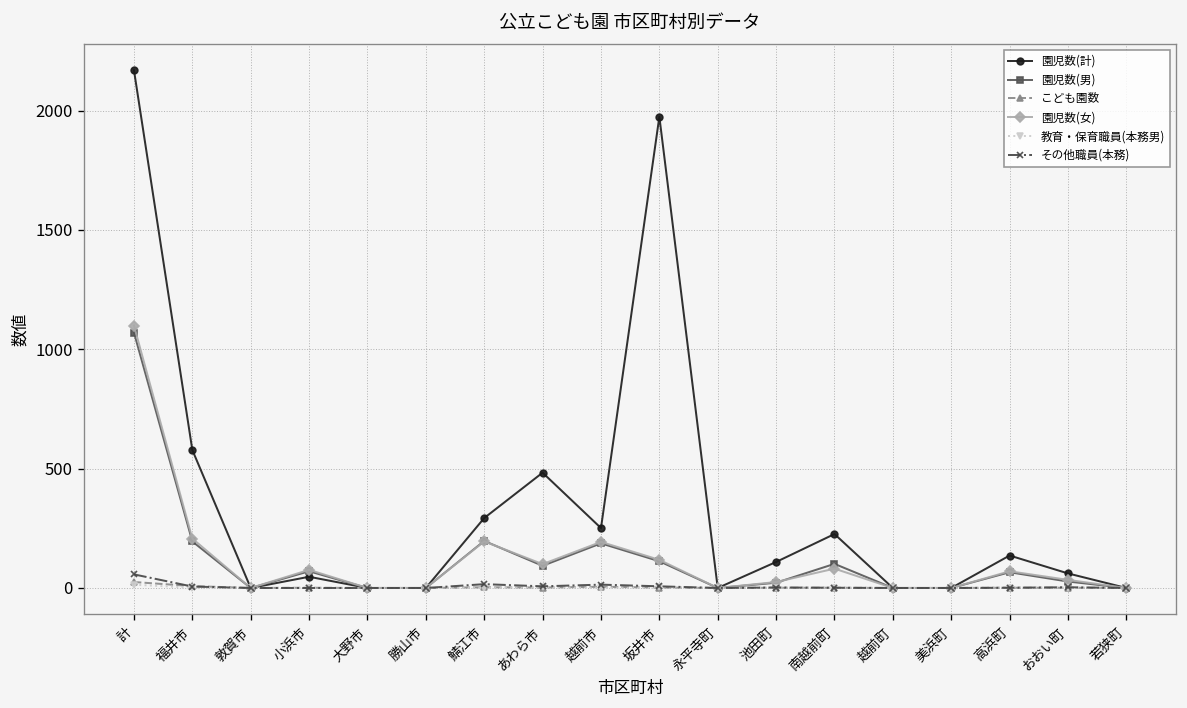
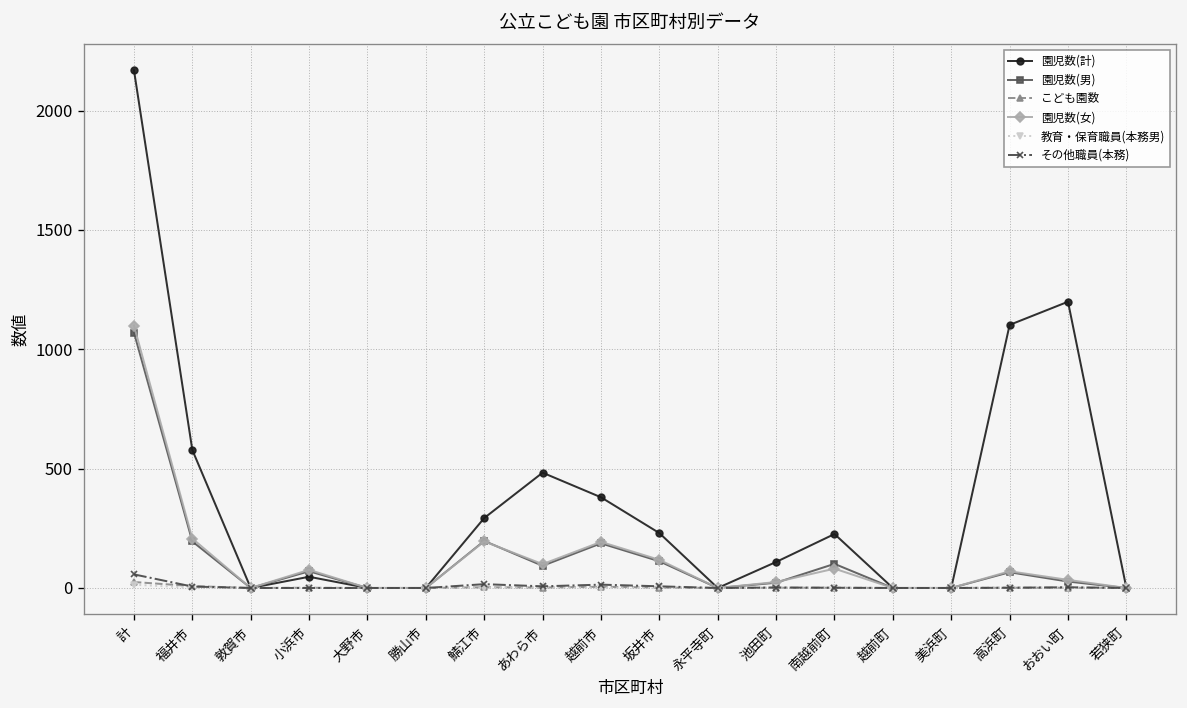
園児数(計), 越前市: 250 -> 380
園児数(計), 坂井市: 1970 -> 230
園児数(計), 高浜町: 140 -> 1100
園児数(計), おおい町: 60 -> 1200
